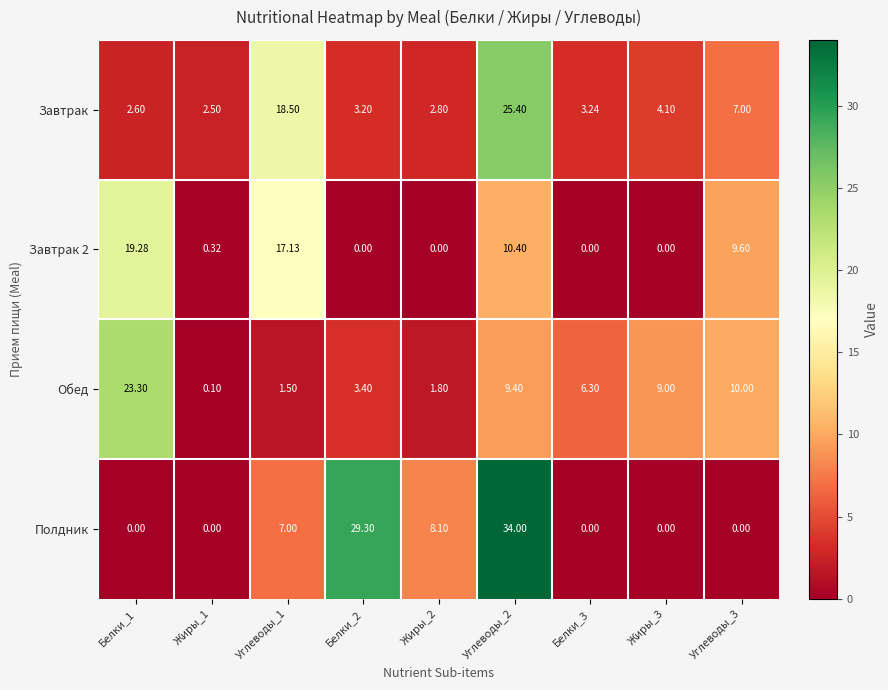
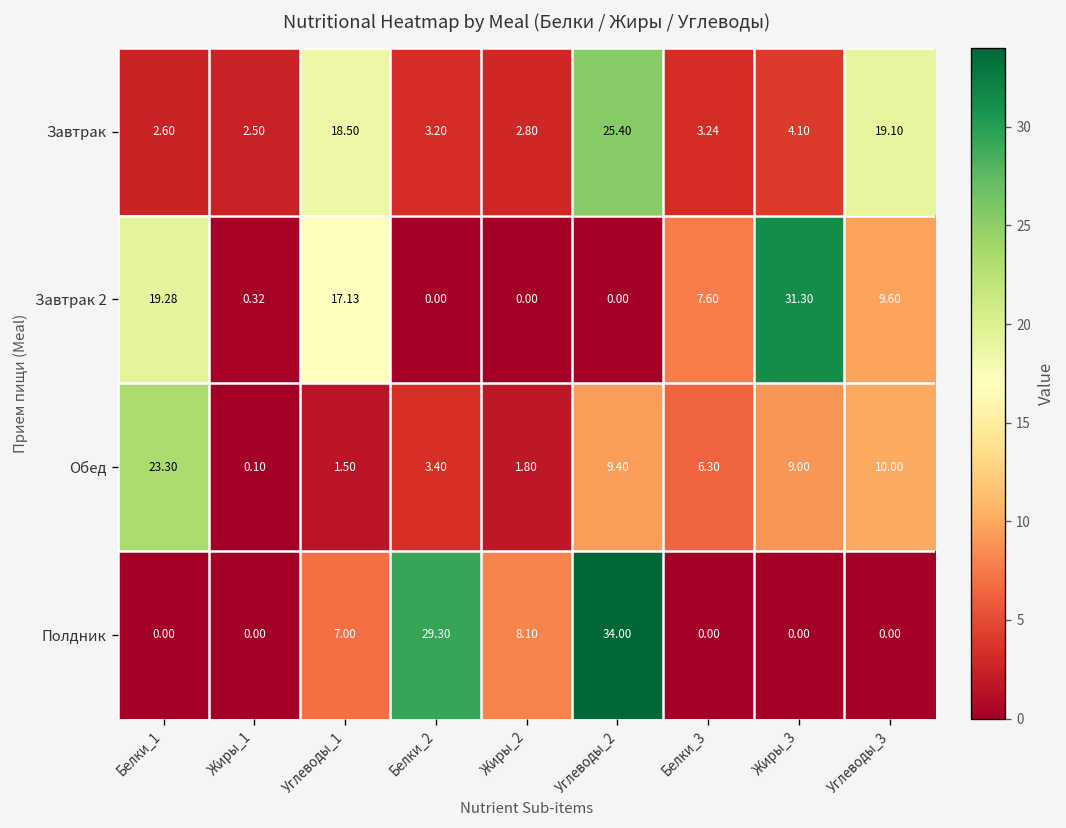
Завтрак, Углеводы_3: 7.00 -> 19.10
Завтрак 2, Углеводы_2: 10.40 -> 0.00
Завтрак 2, Белки_3: 0.00 -> 7.60
Завтрак 2, Жиры_3: 0.00 -> 31.30
